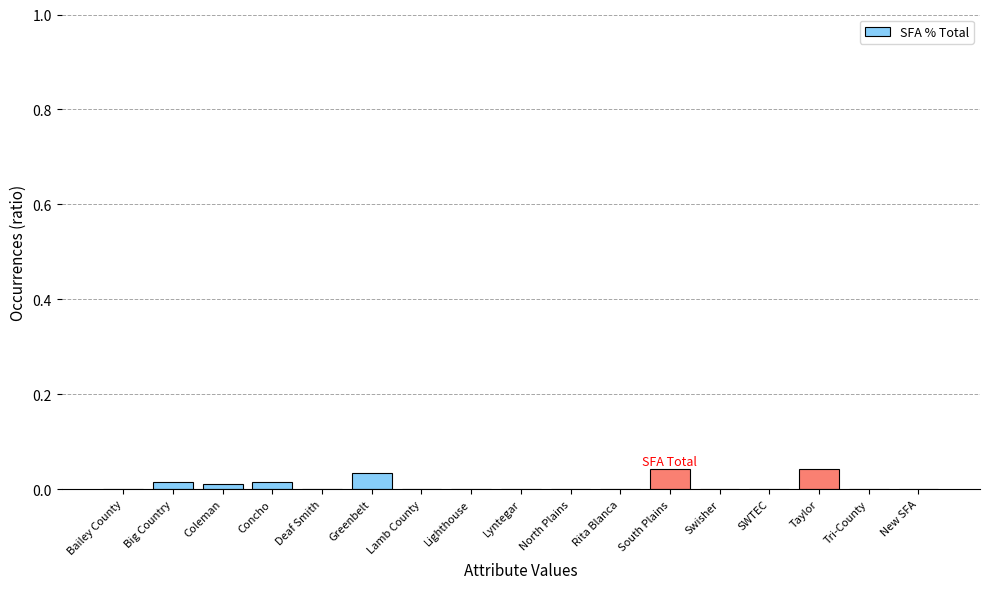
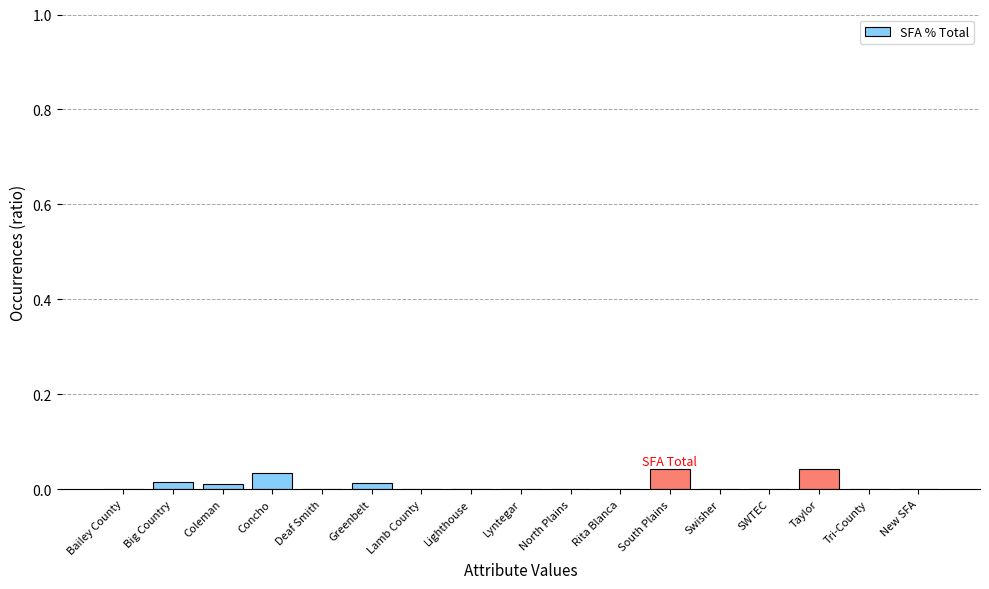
Concho: 0.01 -> 0.03
Greenbelt: 0.03 -> 0.01
